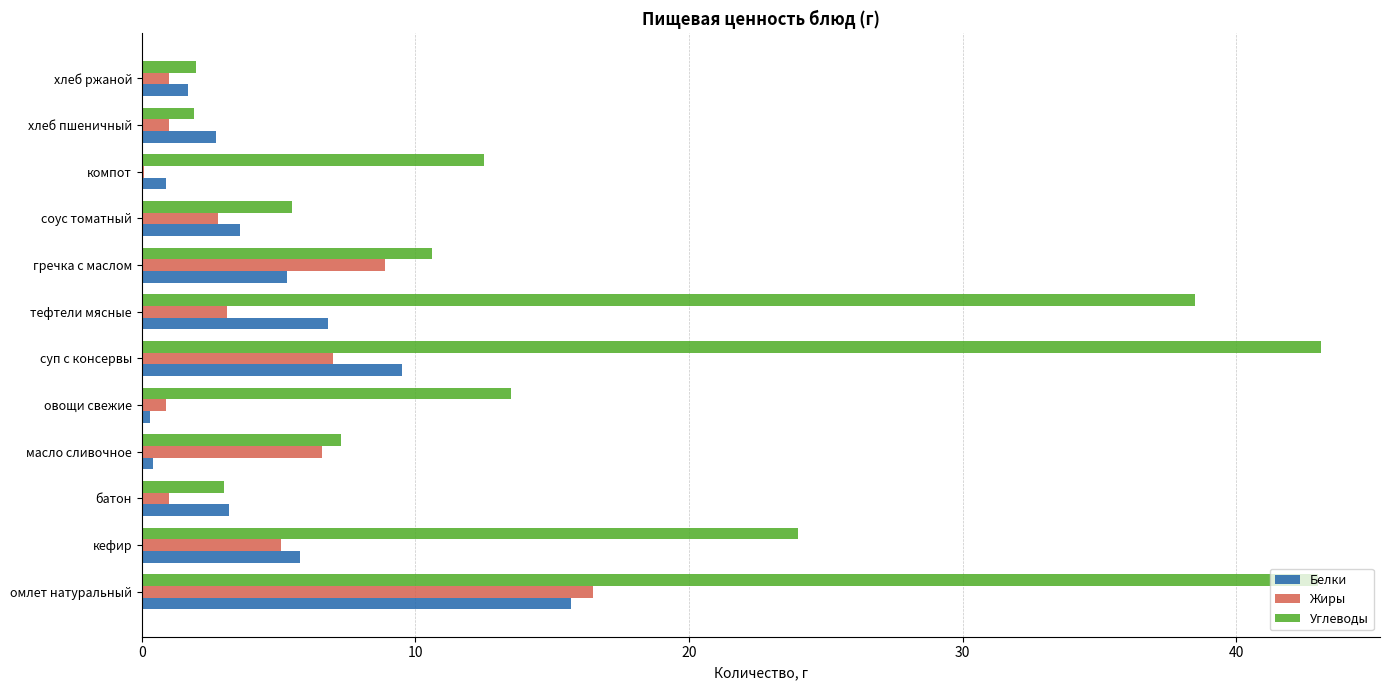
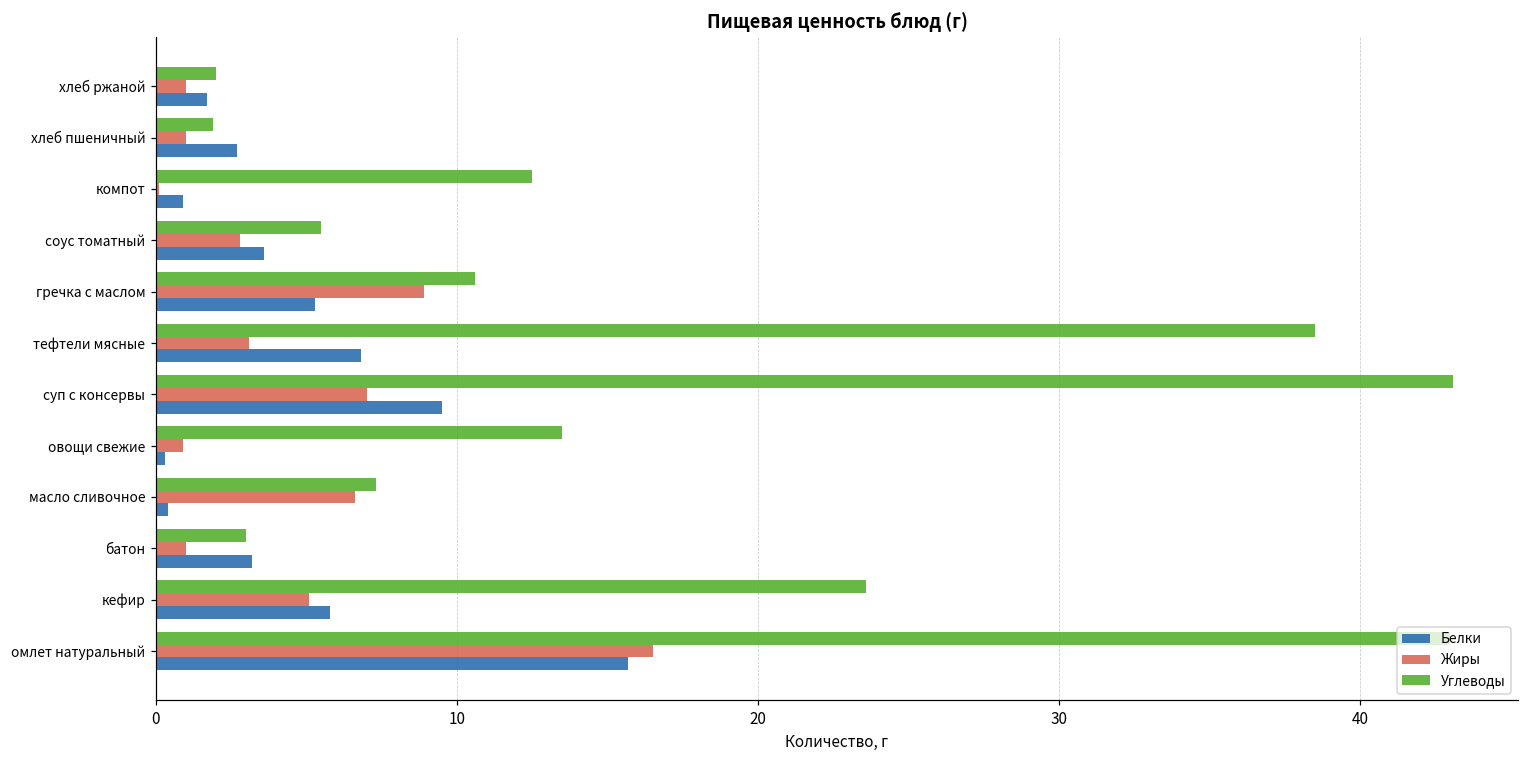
Углеводы, кефир: 24.0 -> 23.6
